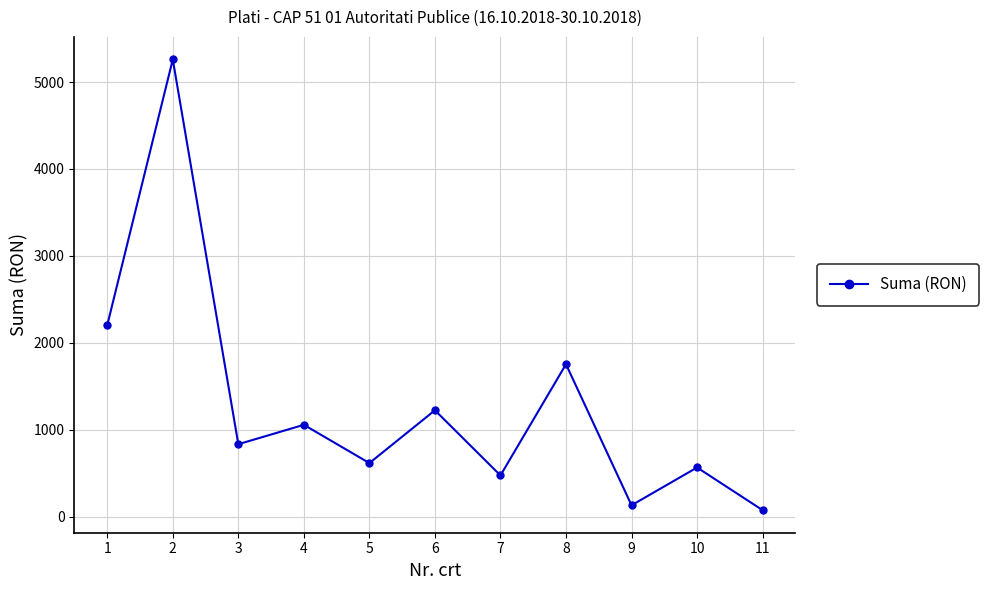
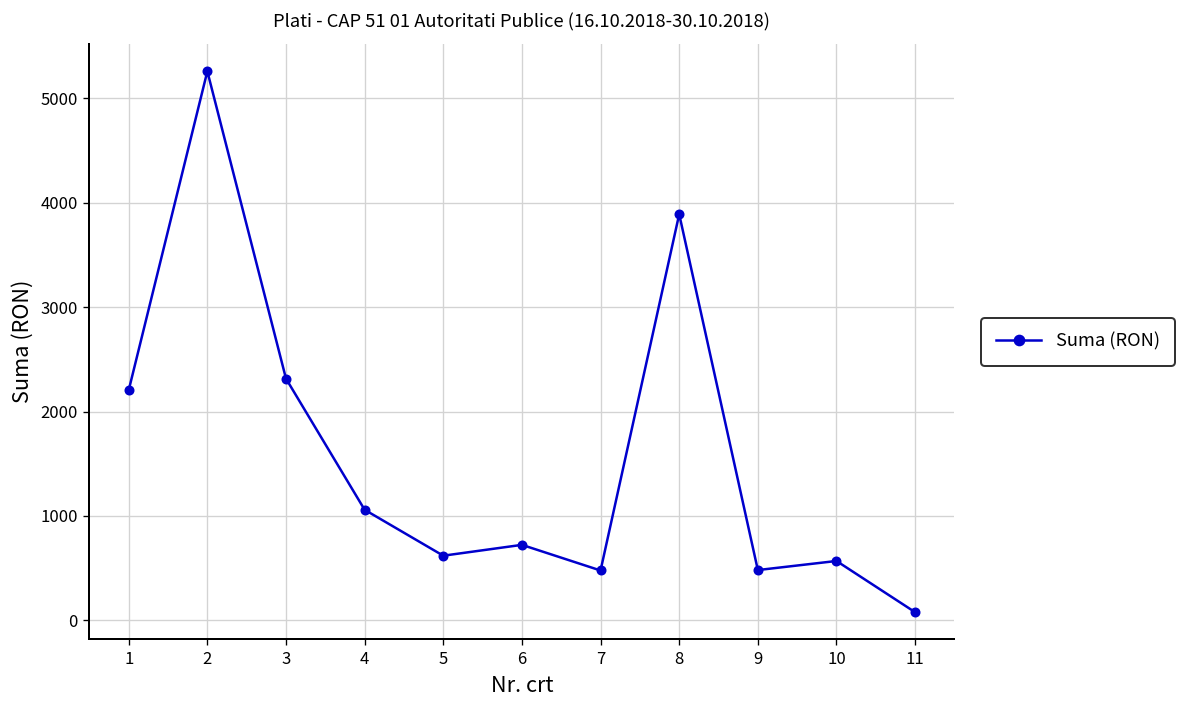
3: 800 -> 2300
6: 1200 -> 700
8: 1800 -> 3900
9: 100 -> 500
